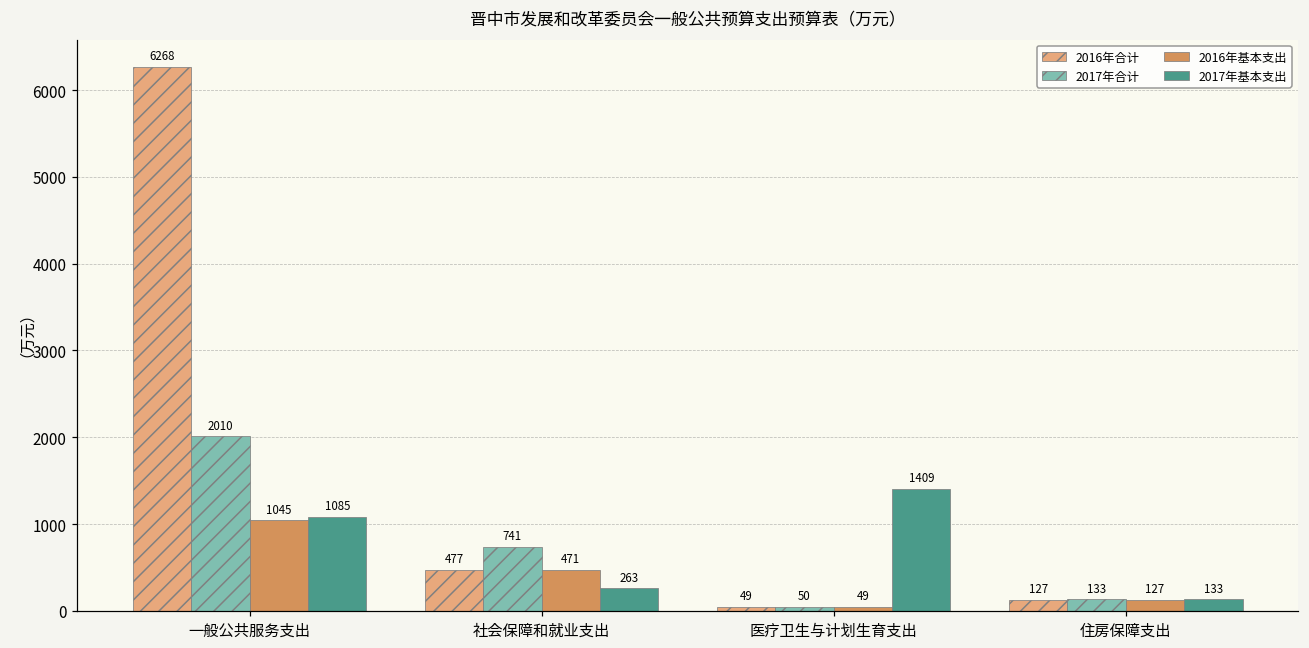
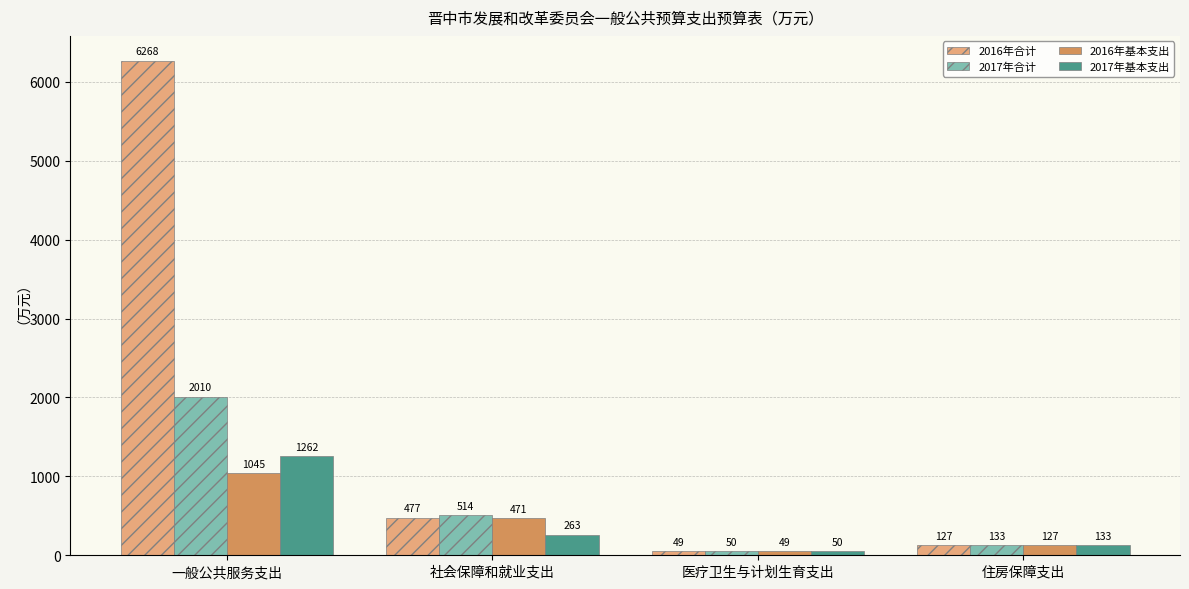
2017年基本支出, 一般公共服务支出: 1085 -> 1262
2017年合计, 社会保障和就业支出: 741 -> 514
2017年基本支出, 医疗卫生与计划生育支出: 1409 -> 50
